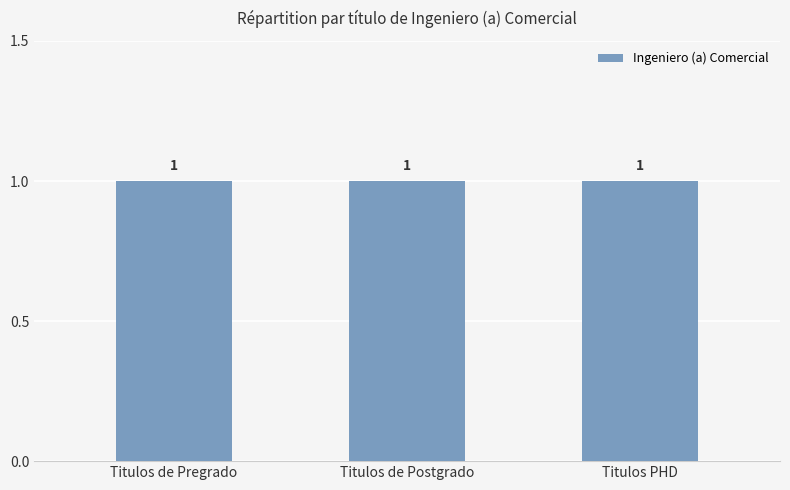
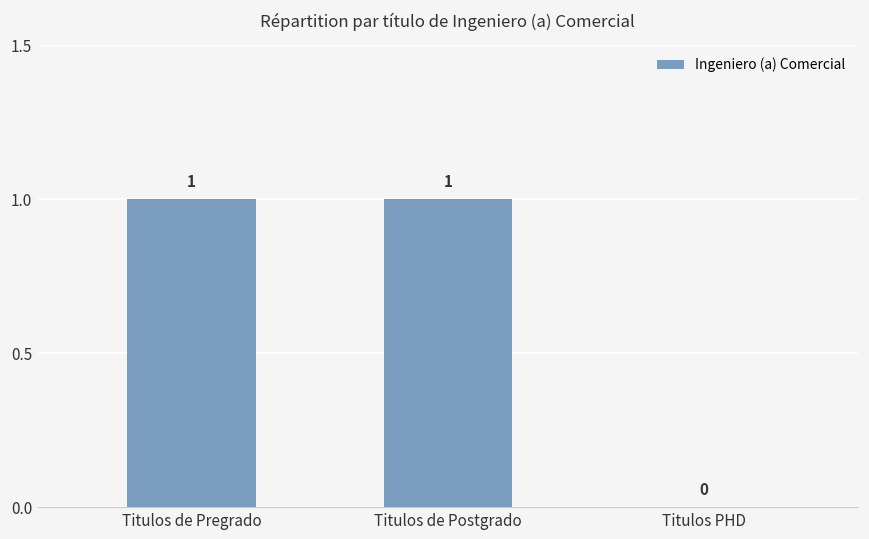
Titulos PHD: 1 -> 0
